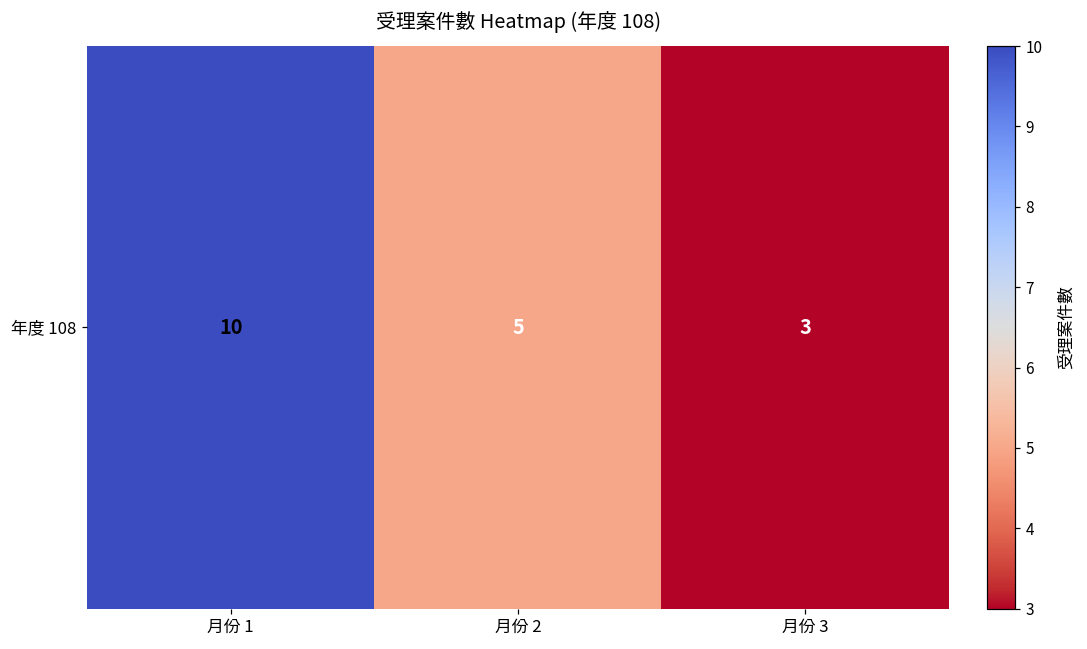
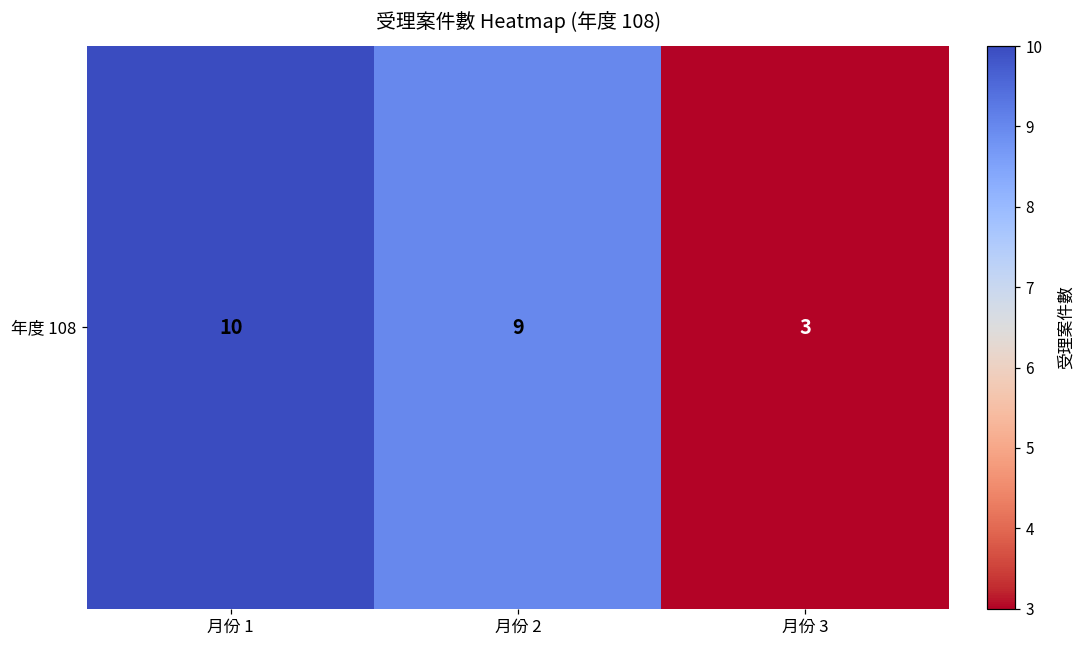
年度 108, 月份 2: 5 -> 9
